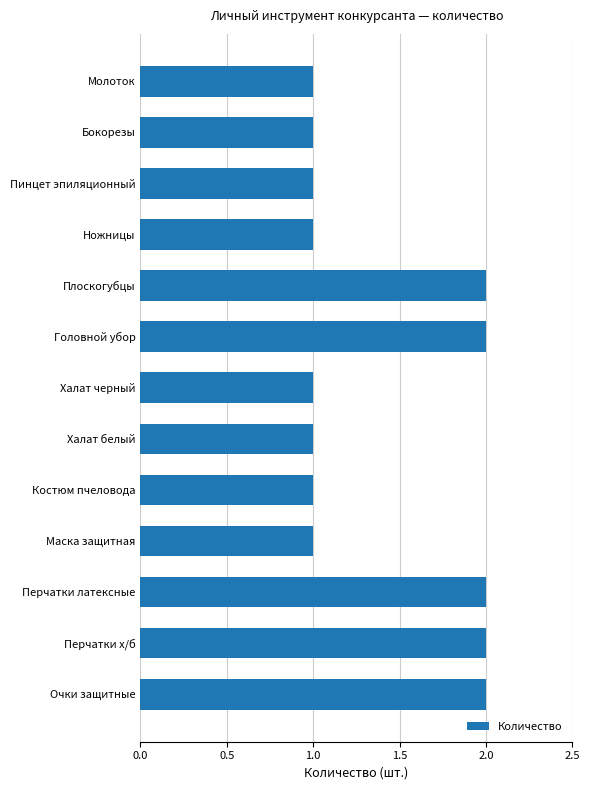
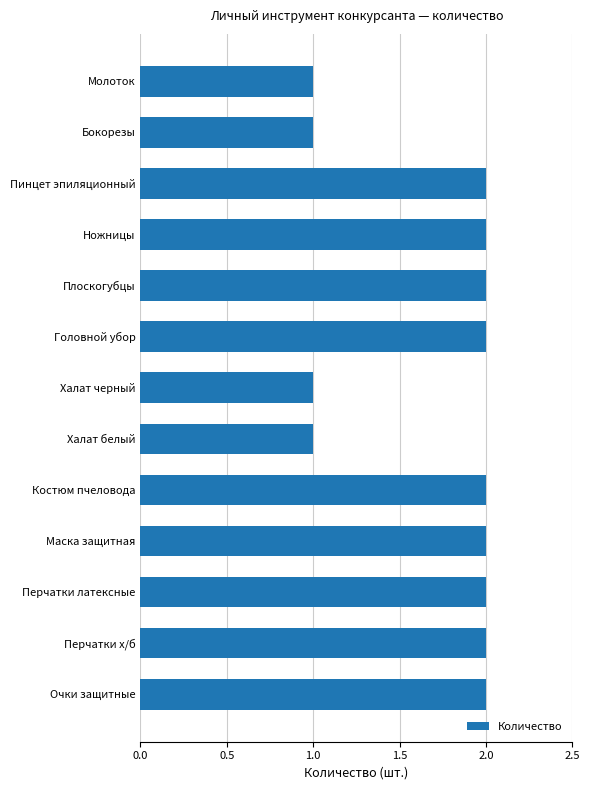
Пинцет эпиляционный: 1 -> 2
Ножницы: 1 -> 2
Костюм пчеловода: 1 -> 2
Маска защитная: 1 -> 2
